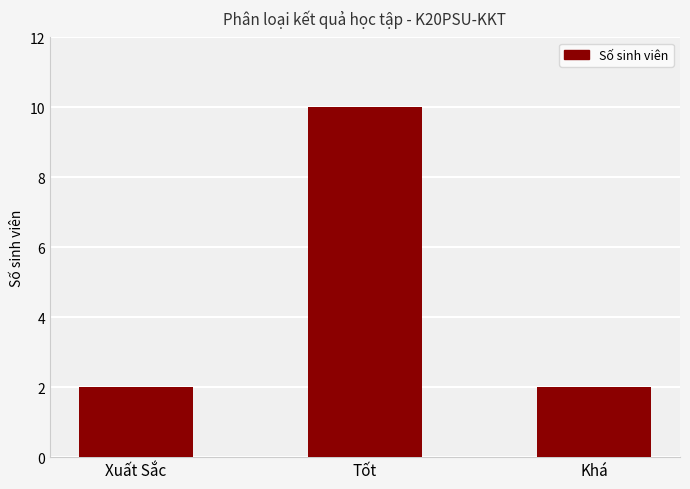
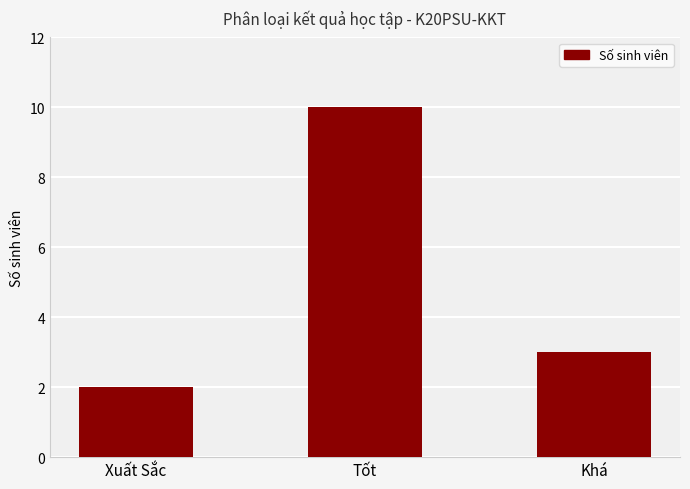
Khá: 2 -> 3
